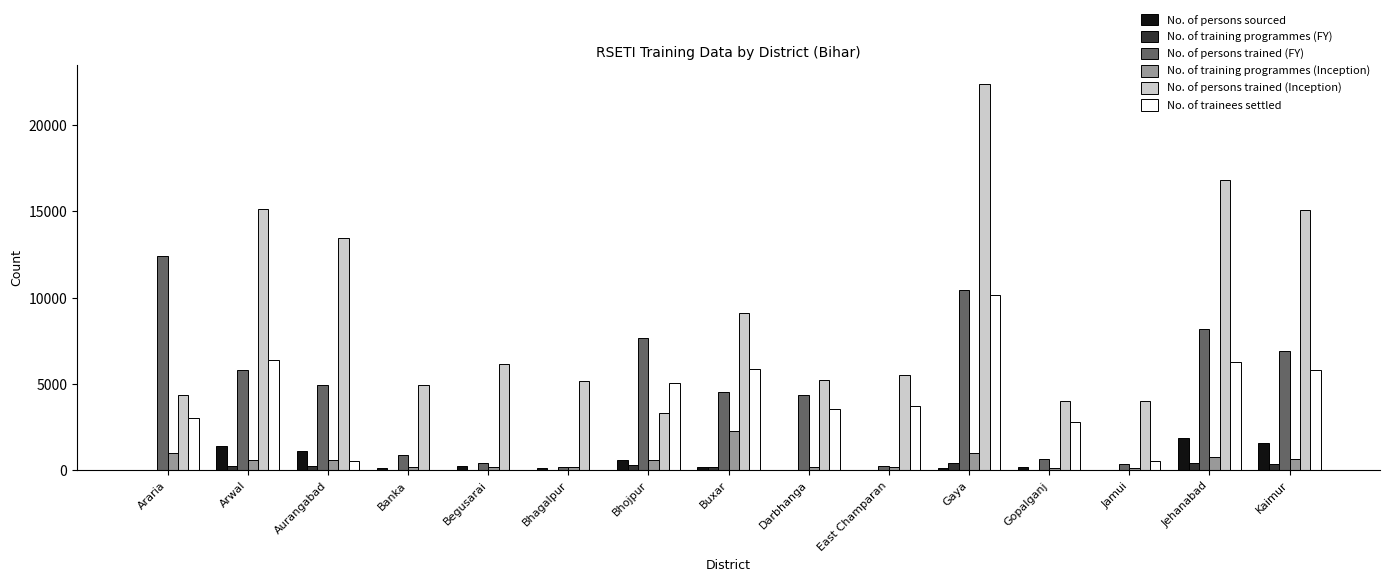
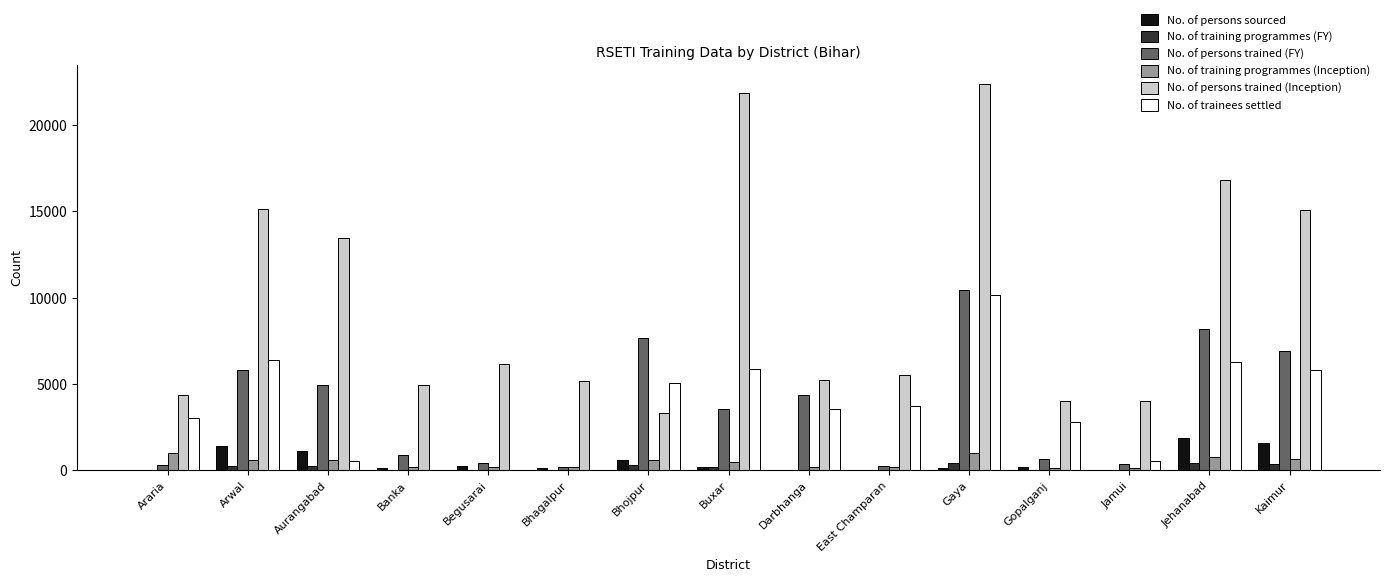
No. of persons trained (FY), Araria: 12400 -> 300
No. of persons trained (FY), Buxar: 4500 -> 3500
No. of training programmes (Inception), Buxar: 2300 -> 500
No. of persons trained (Inception), Buxar: 9100 -> 21900
